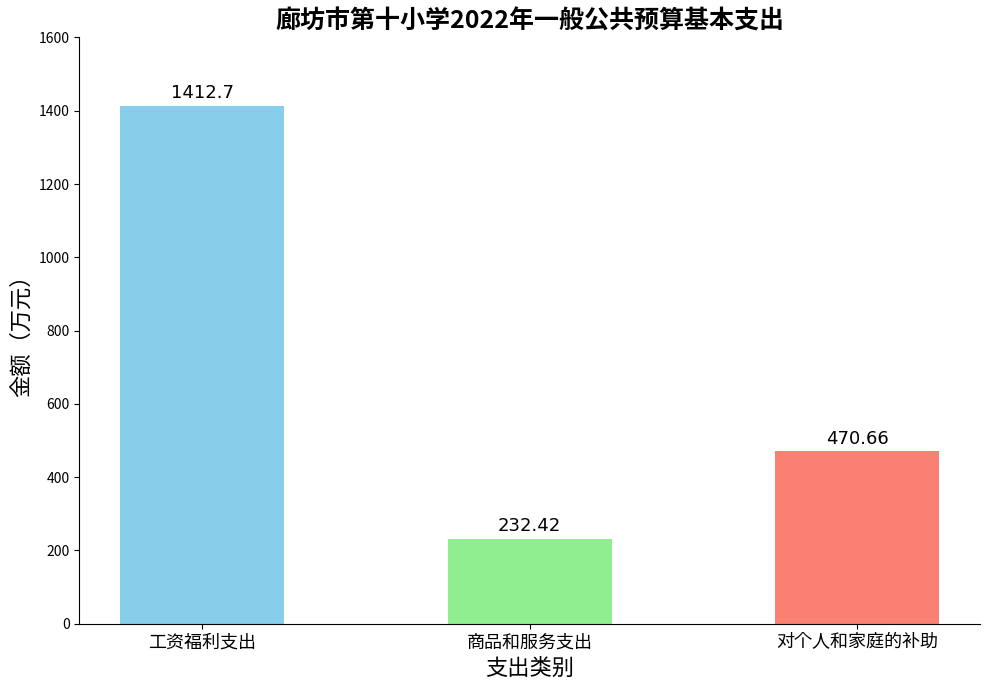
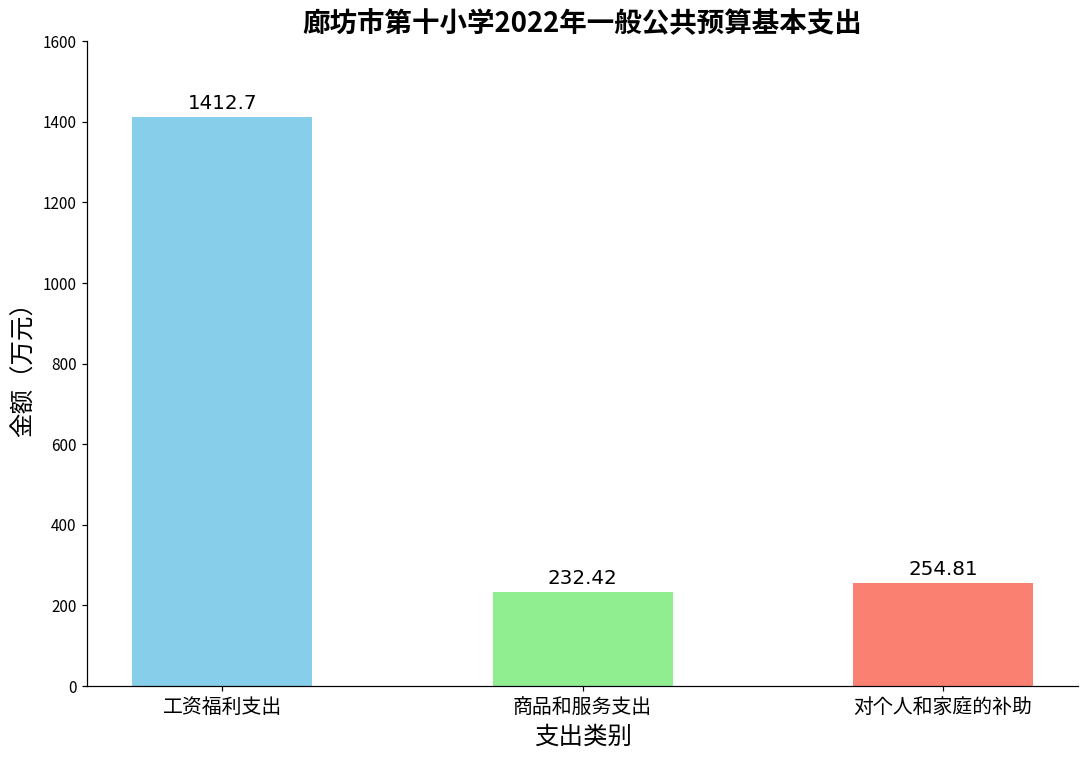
对个人和家庭的补助: 470.66 -> 254.81
